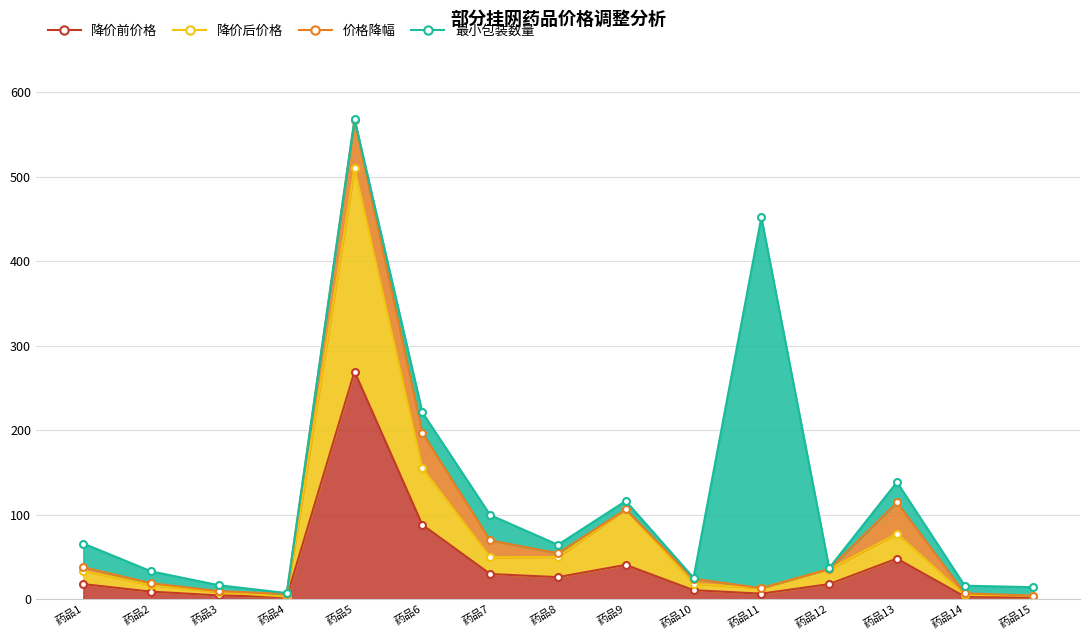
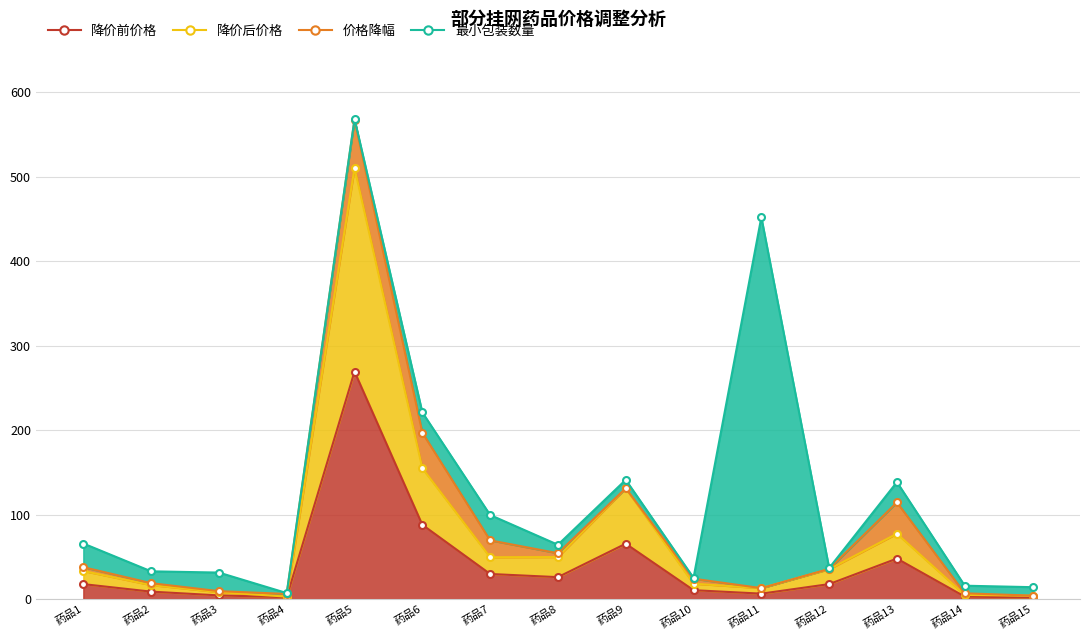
最小包装数量, 药品3: 10 -> 20
降价前价格, 药品9: 40 -> 70
